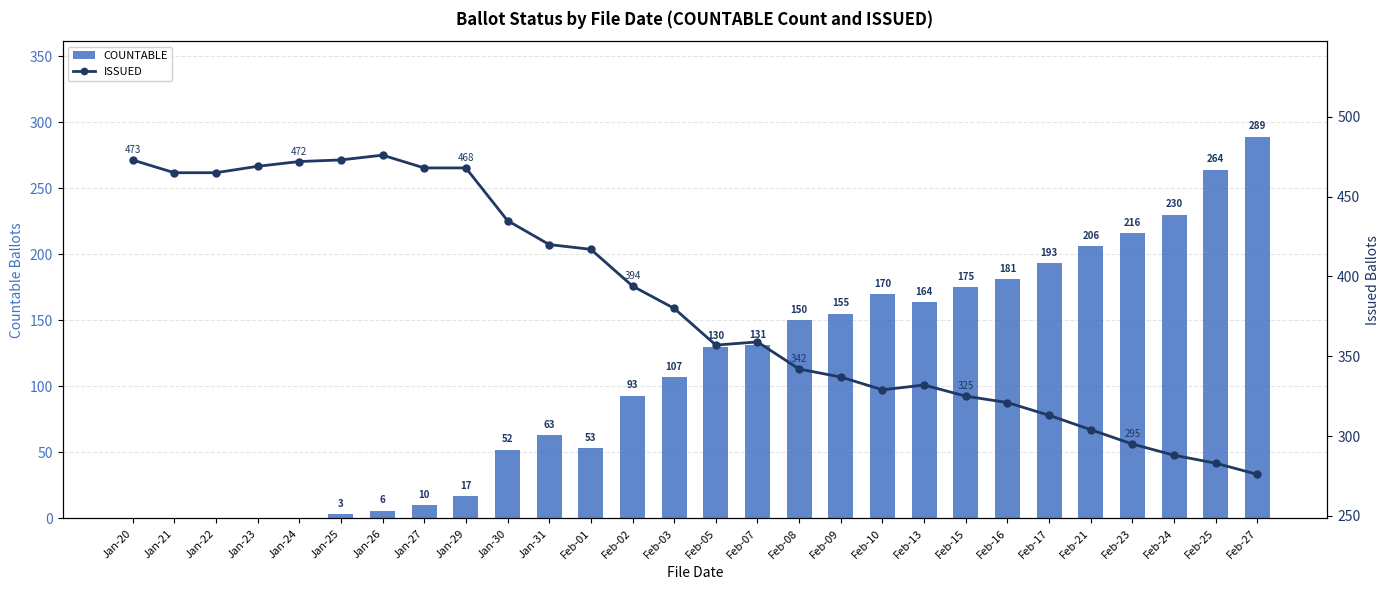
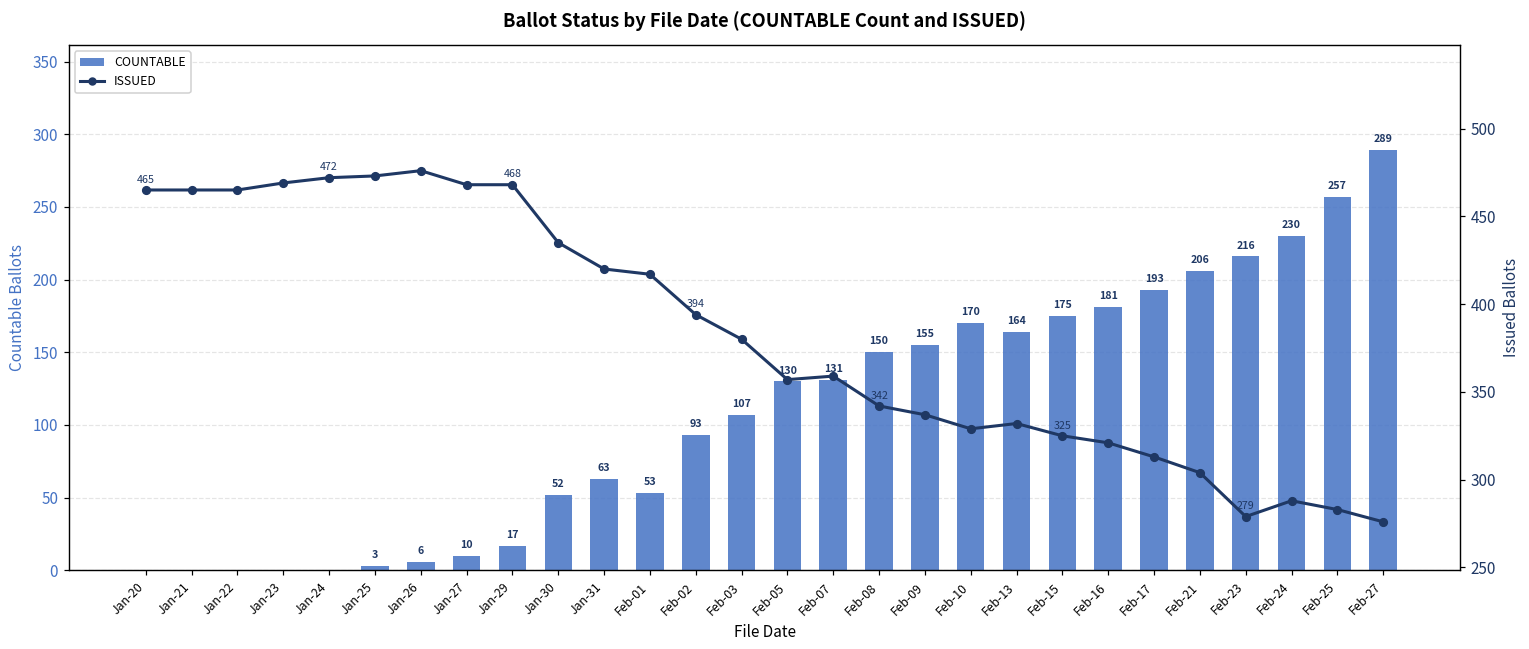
COUNTABLE, Feb-25: 264 -> 257
ISSUED, Jan-20: 473 -> 465
ISSUED, Feb-23: 295 -> 279
